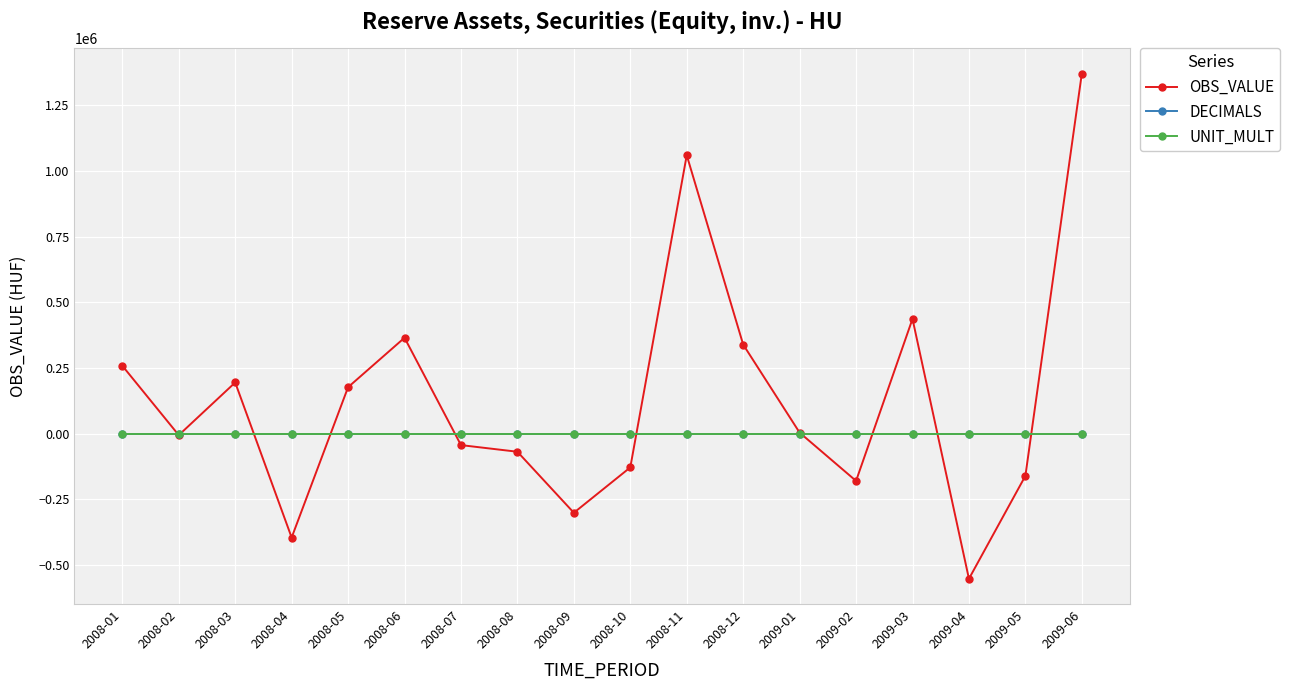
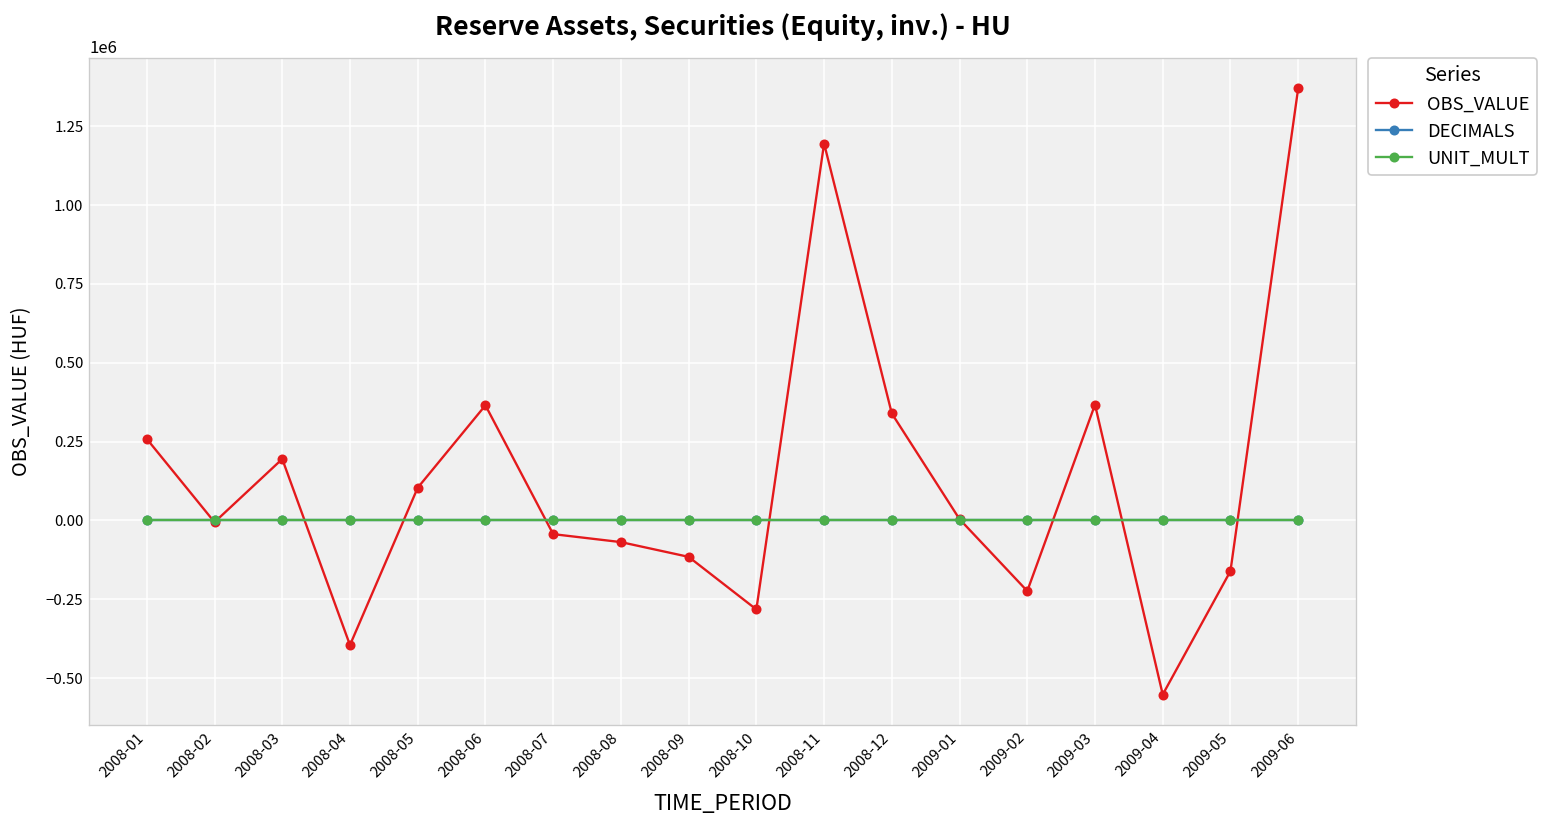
OBS_VALUE, 2008-05: 180000 -> 100000
OBS_VALUE, 2008-09: -300000 -> -120000
OBS_VALUE, 2008-10: -130000 -> -280000
OBS_VALUE, 2008-11: 1060000 -> 1200000
OBS_VALUE, 2009-02: -180000 -> -220000
OBS_VALUE, 2009-03: 440000 -> 370000
